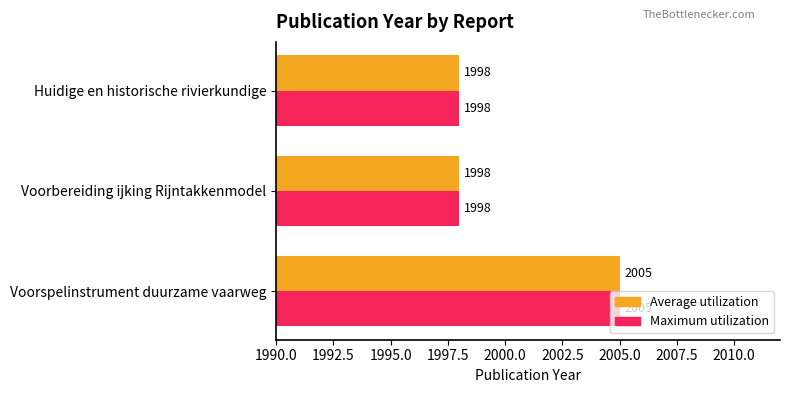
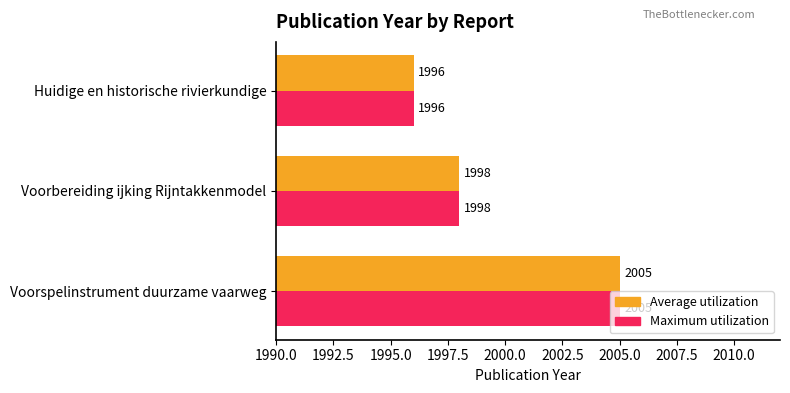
Average utilization, Huidige en historische rivierkundige: 1998 -> 1996
Maximum utilization, Huidige en historische rivierkundige: 1998 -> 1996
